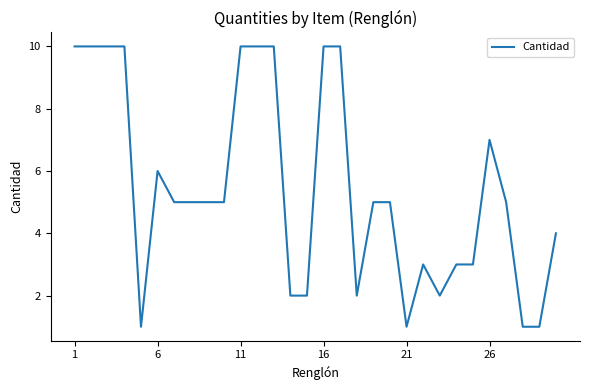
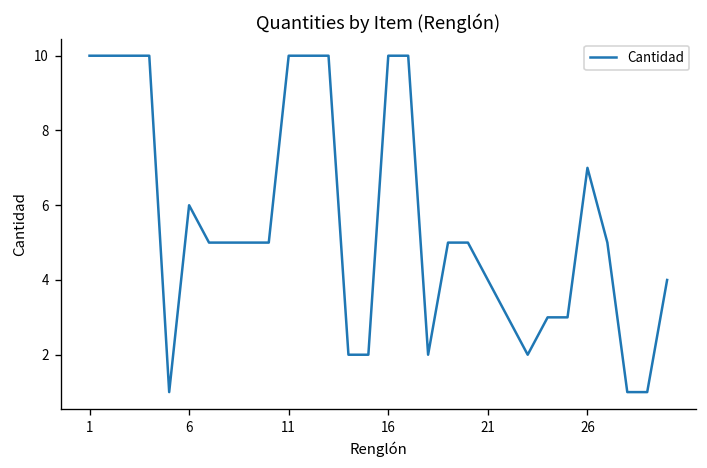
21: 1 -> 4
